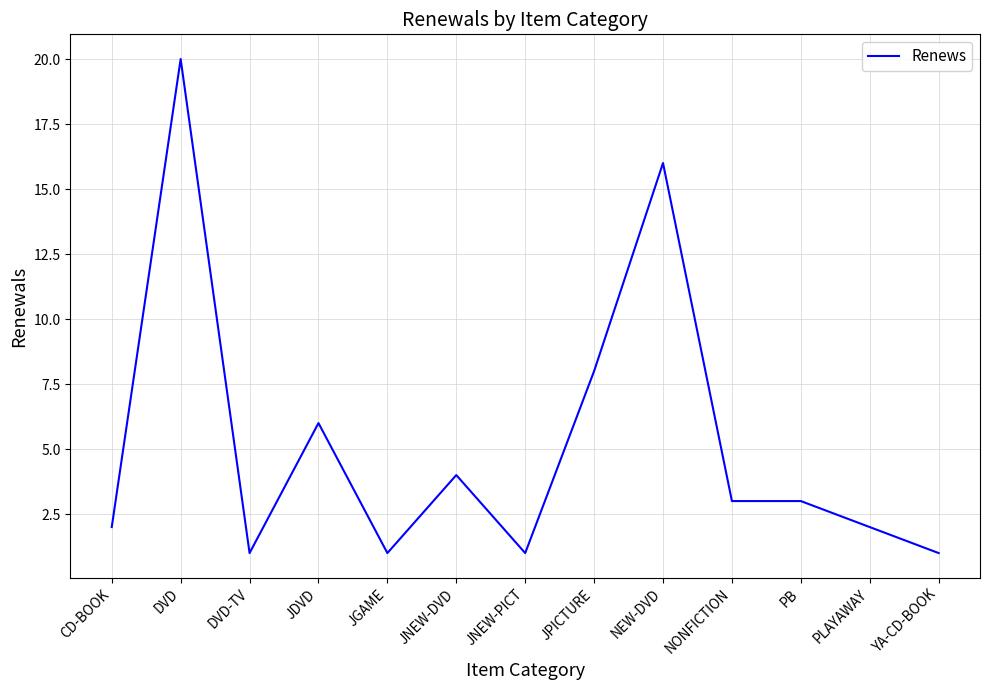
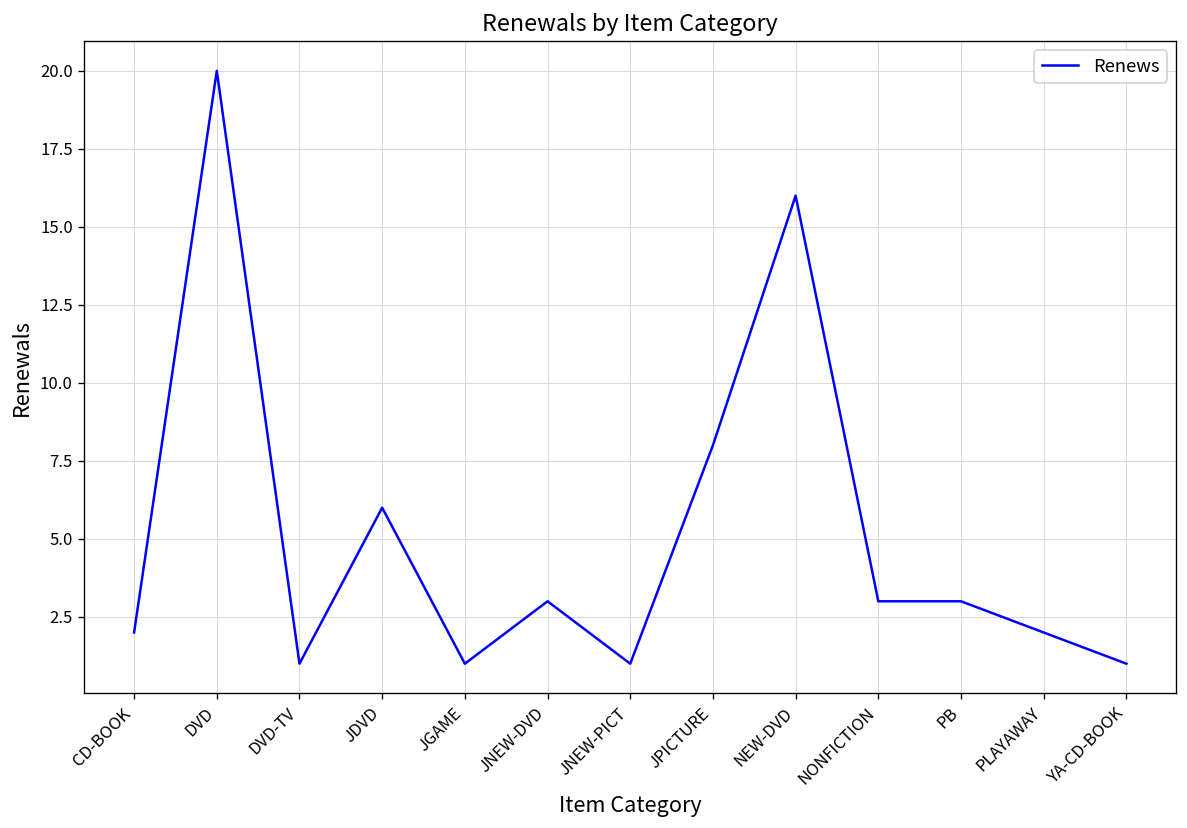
JNEW-DVD: 4 -> 3
